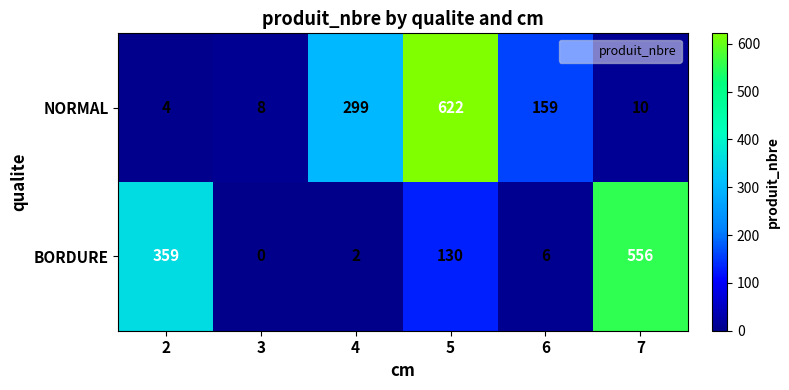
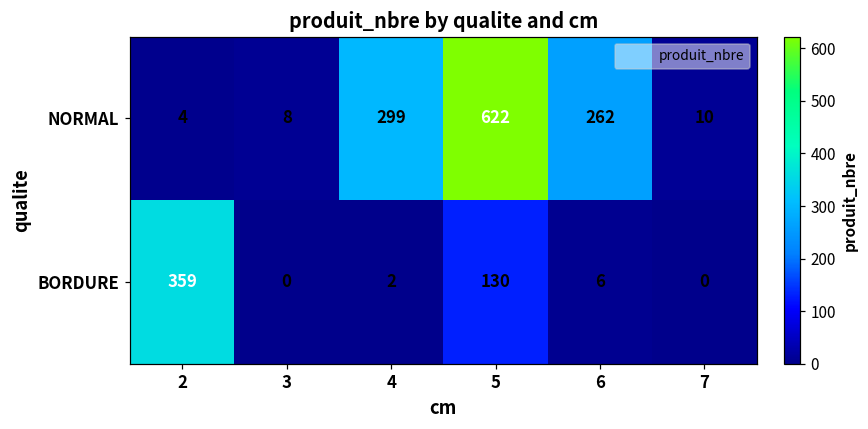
NORMAL, 6: 159 -> 262
BORDURE, 7: 556 -> 0
